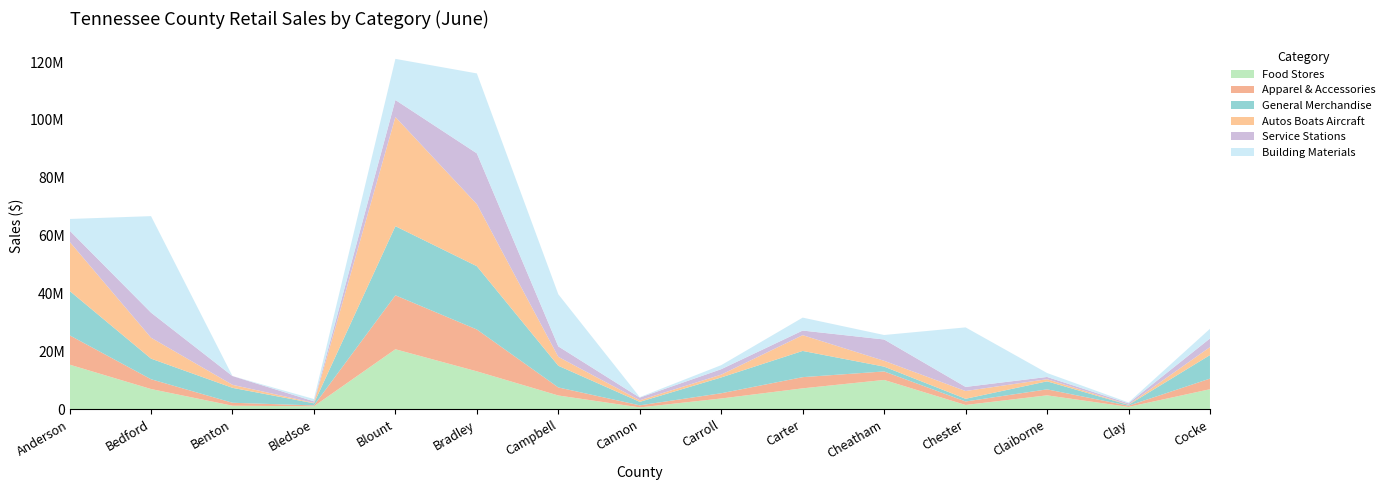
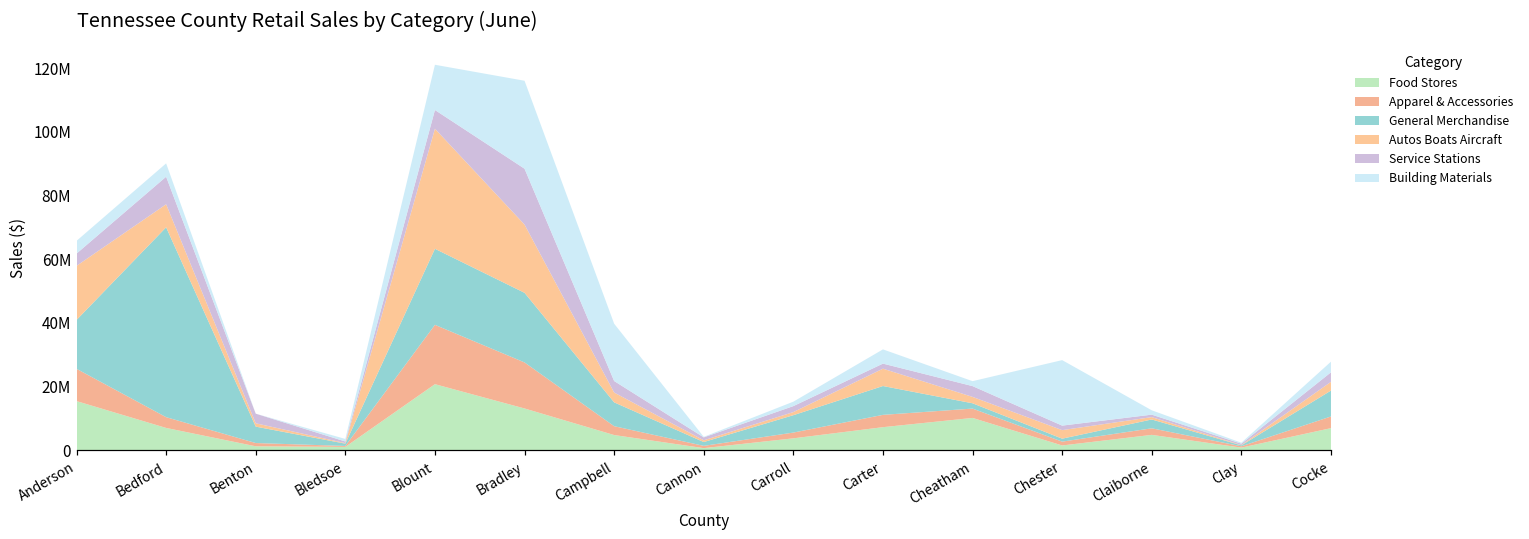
General Merchandise, Bedford: 7000000 -> 60000000
Building Materials, Bedford: 33000000 -> 4000000
Service Stations, Cheatham: 7000000 -> 3000000
